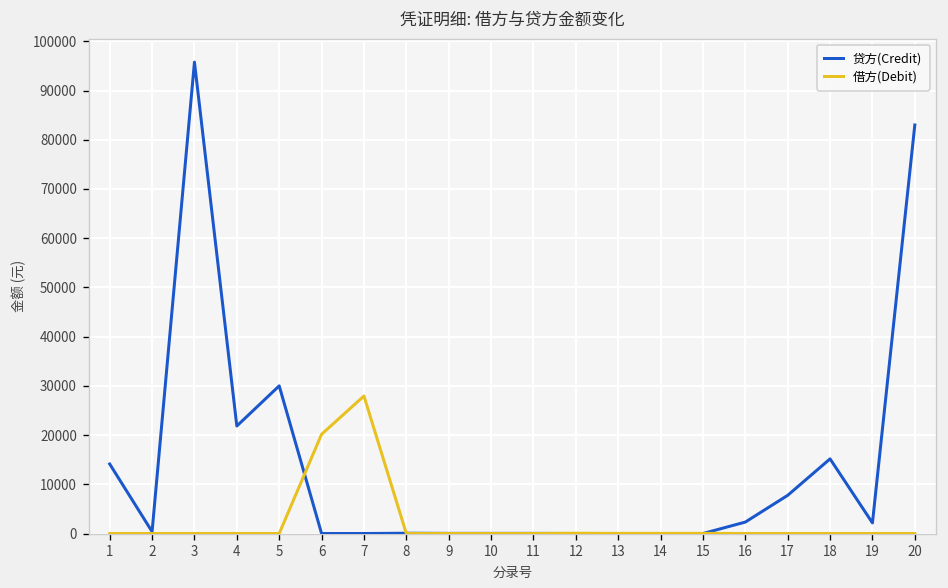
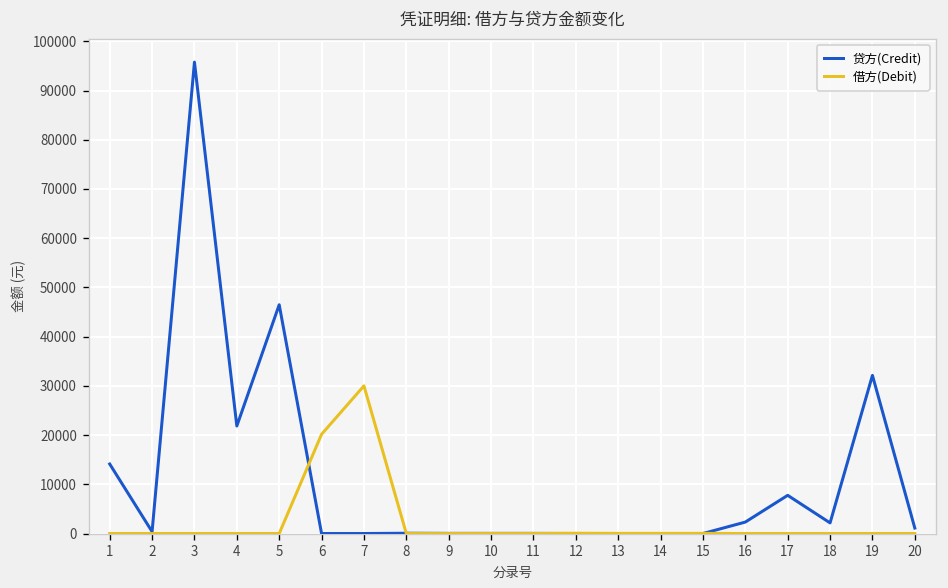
贷方(Credit), 5: 30000 -> 46000
借方(Debit), 7: 28000 -> 30000
贷方(Credit), 18: 15000 -> 2000
贷方(Credit), 19: 2000 -> 32000
贷方(Credit), 20: 83000 -> 1000
